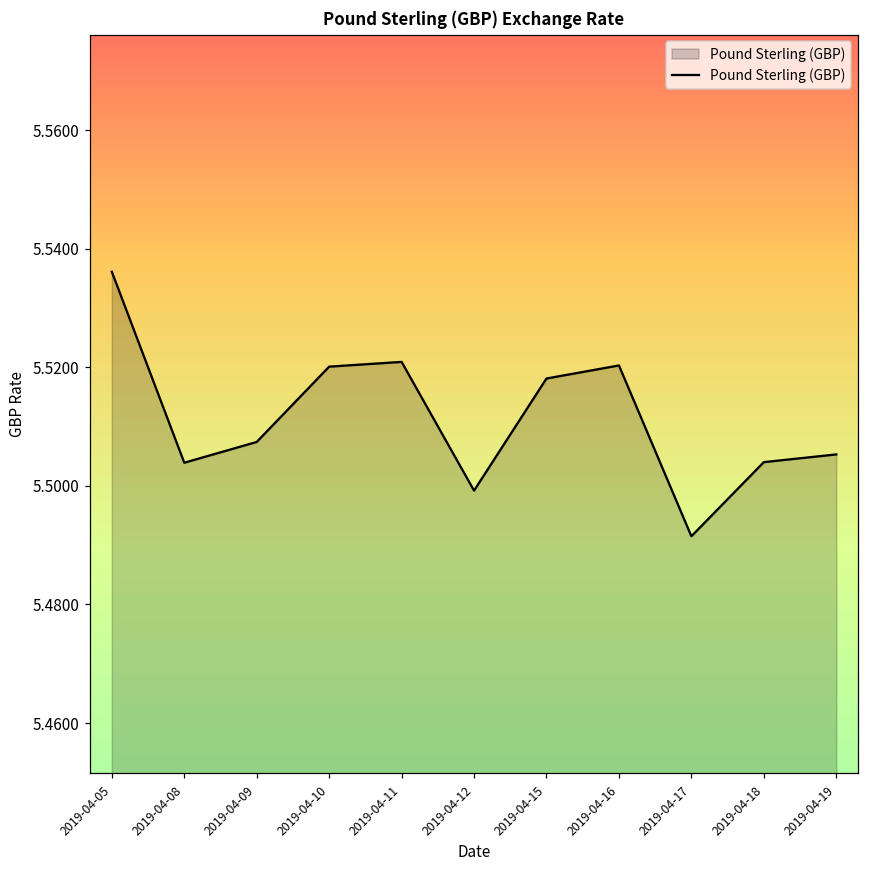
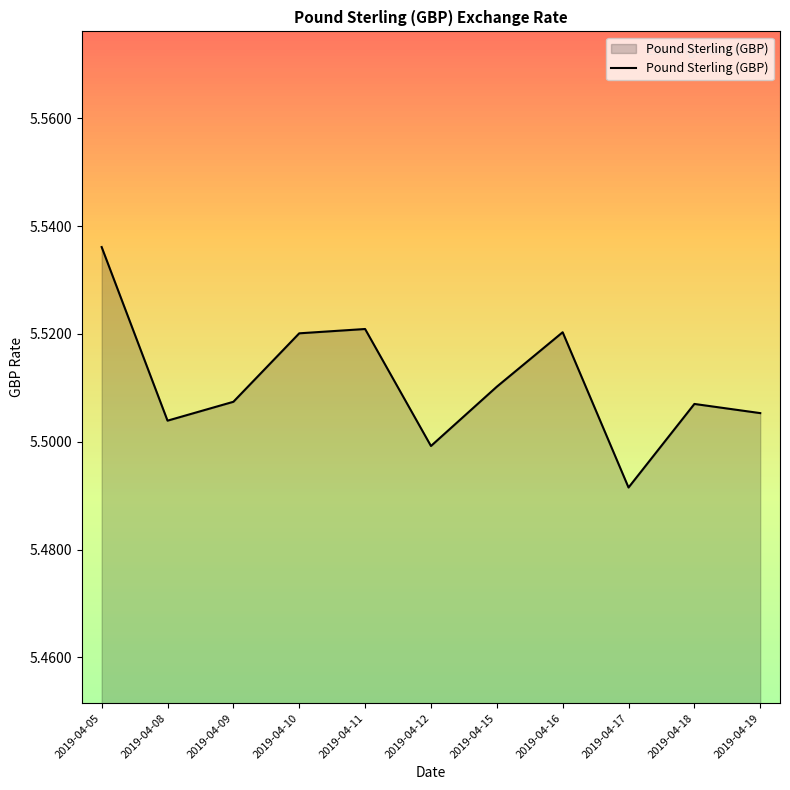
2019-04-15: 5.518 -> 5.510
2019-04-18: 5.504 -> 5.507
